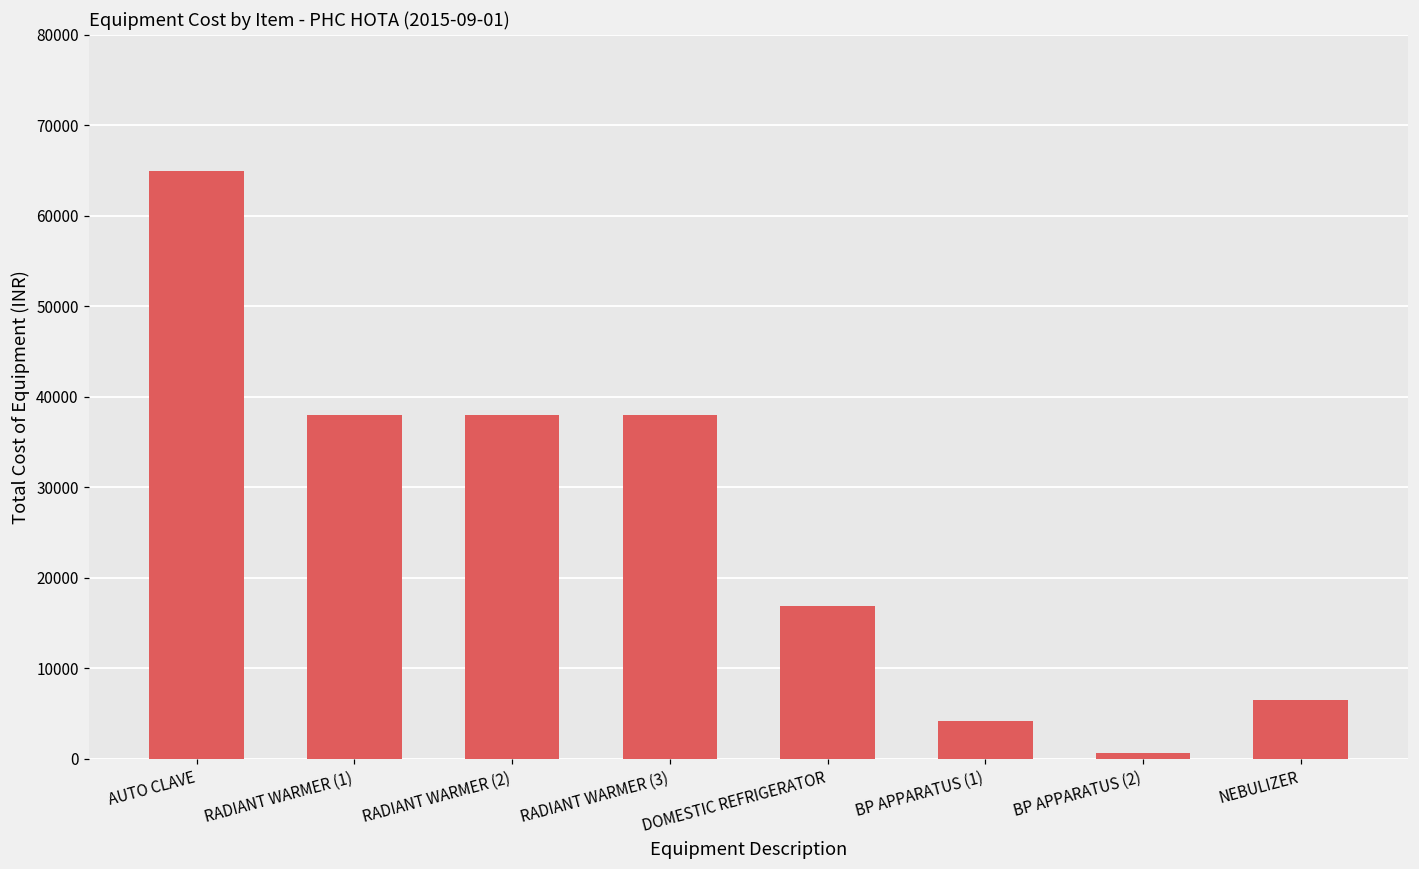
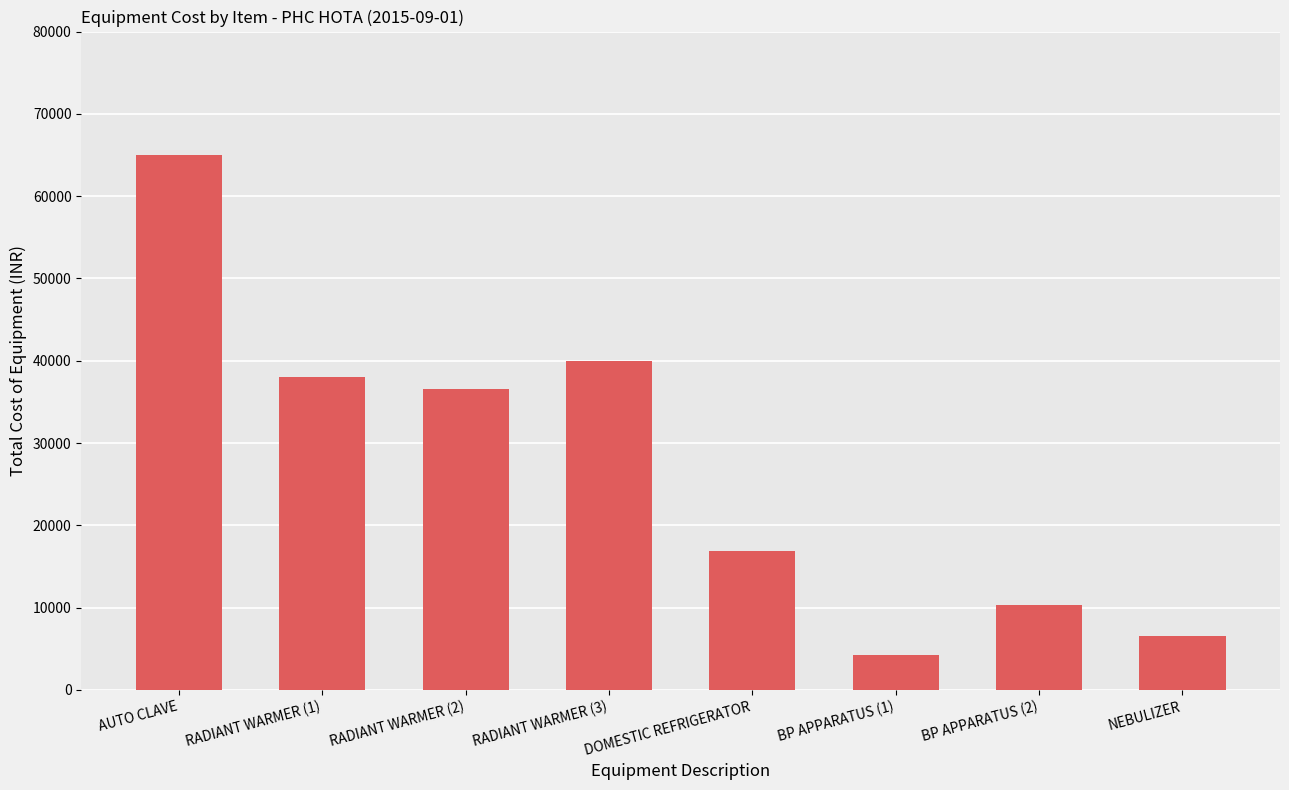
RADIANT WARMER (2): 38000 -> 37000
RADIANT WARMER (3): 38000 -> 40000
BP APPARATUS (2): 1000 -> 10000
